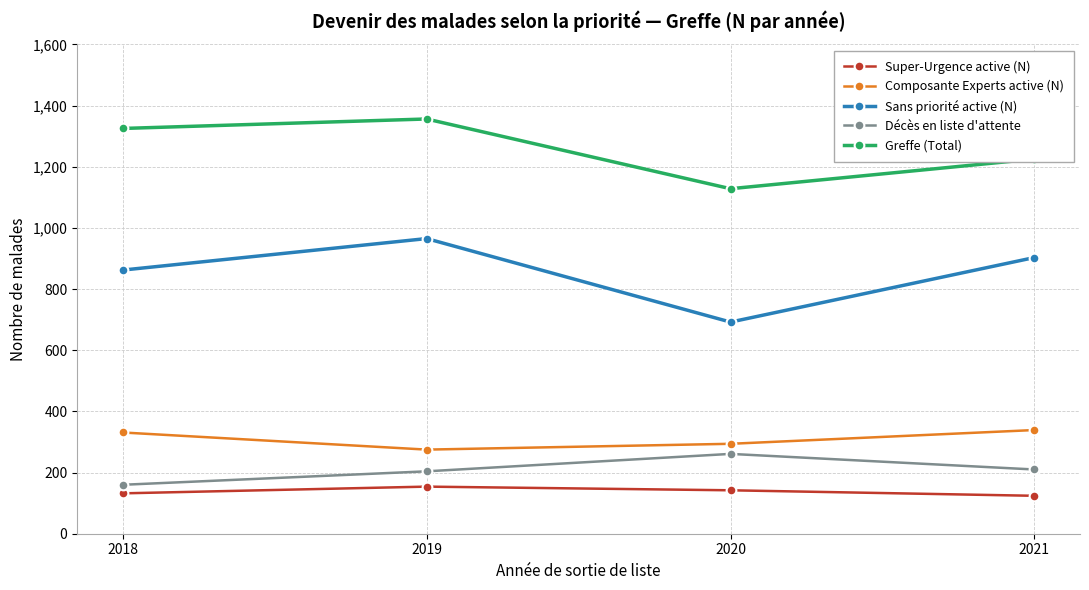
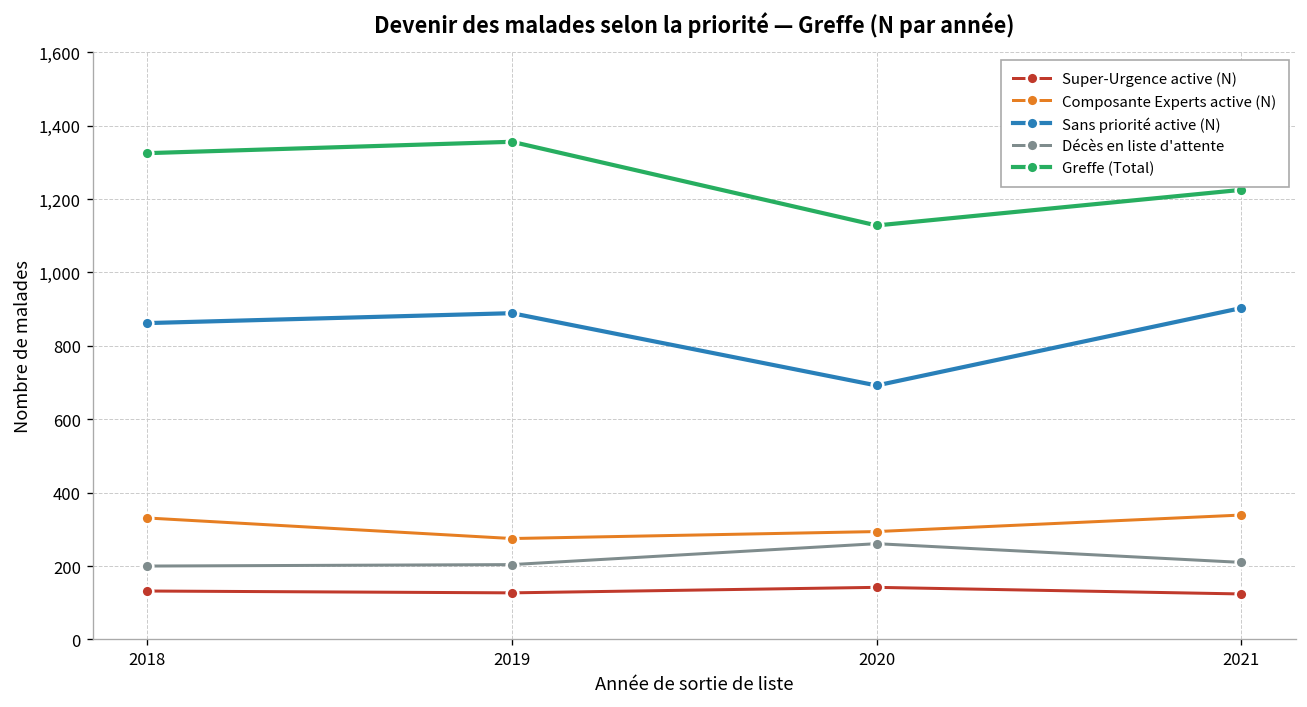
Décès en liste d'attente, 2018: 160 -> 200
Super-Urgence active (N), 2019: 150 -> 130
Sans priorité active (N), 2019: 970 -> 890
